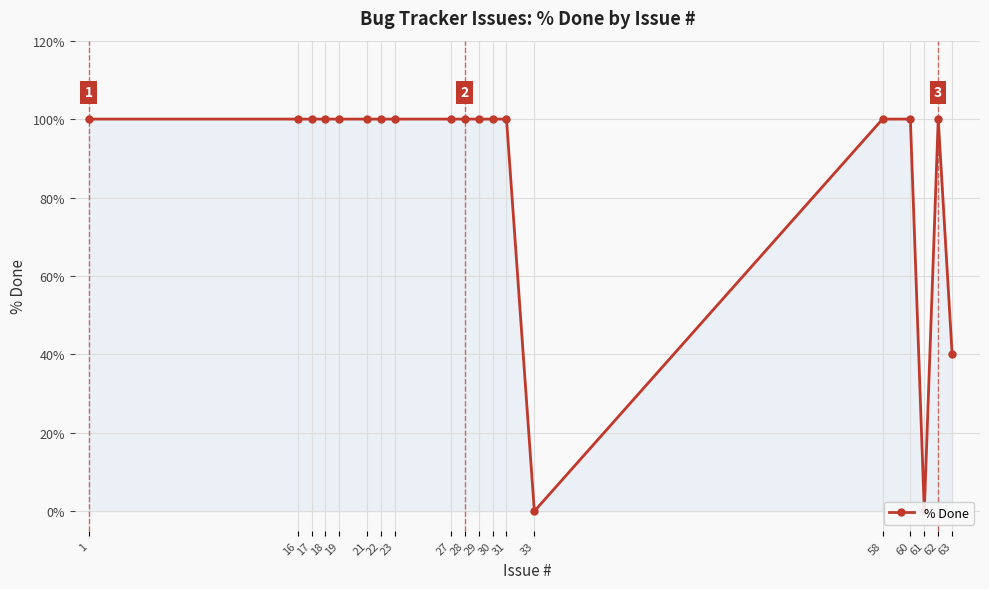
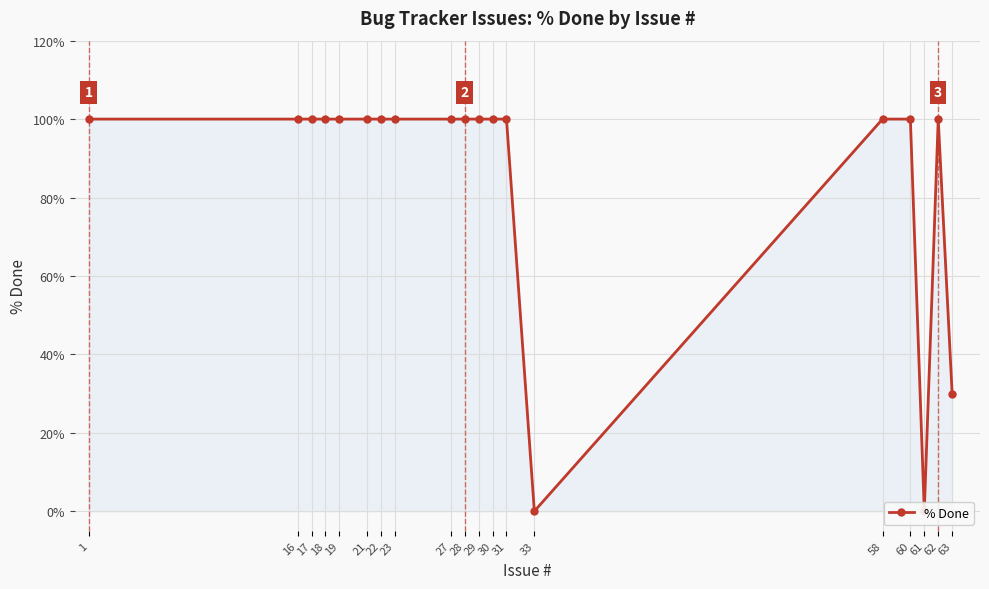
63: 40% -> 30%
